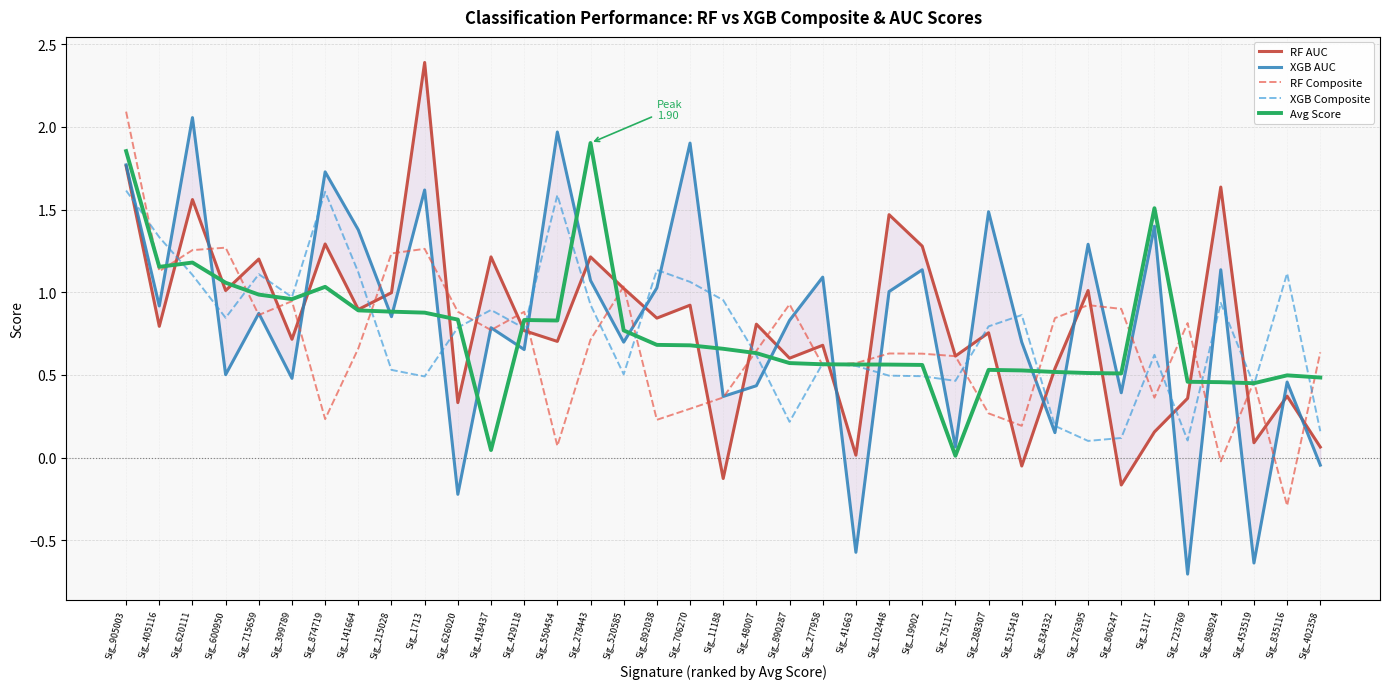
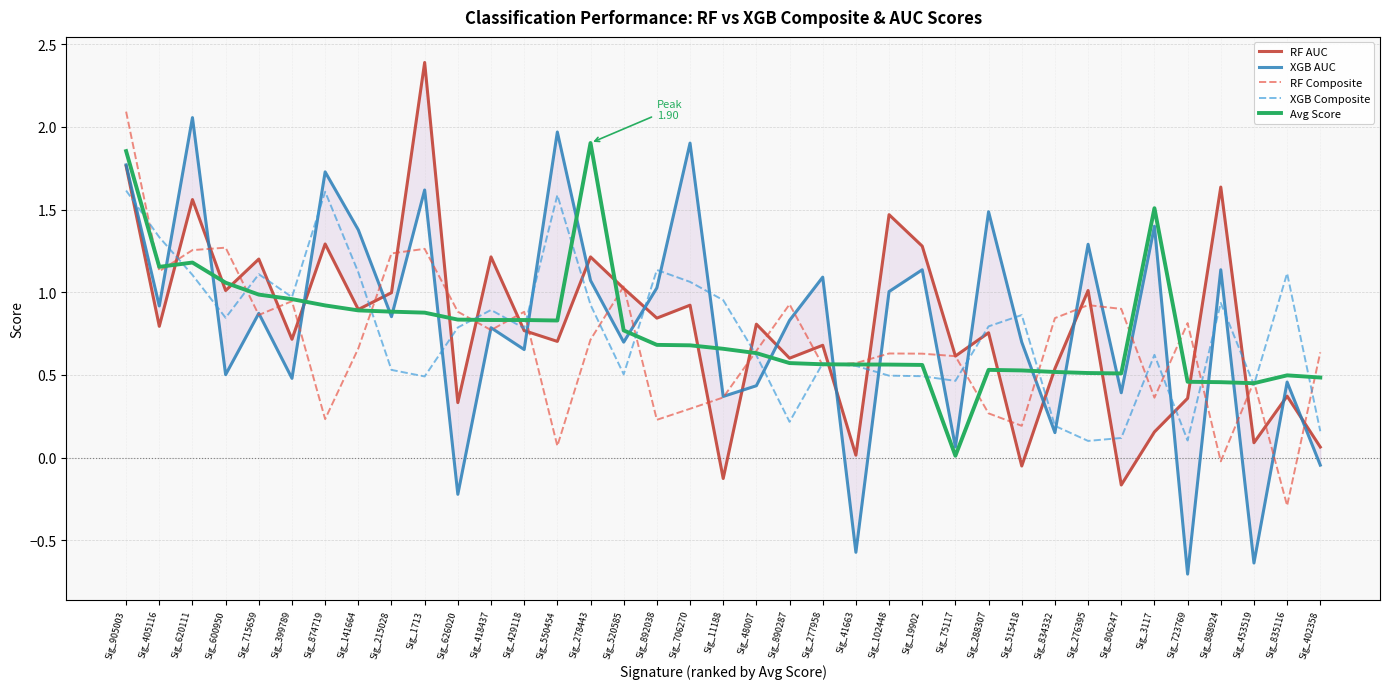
Avg Score, Sig_874719: 1.03 -> 0.92
Avg Score, Sig_418437: 0.05 -> 0.83
